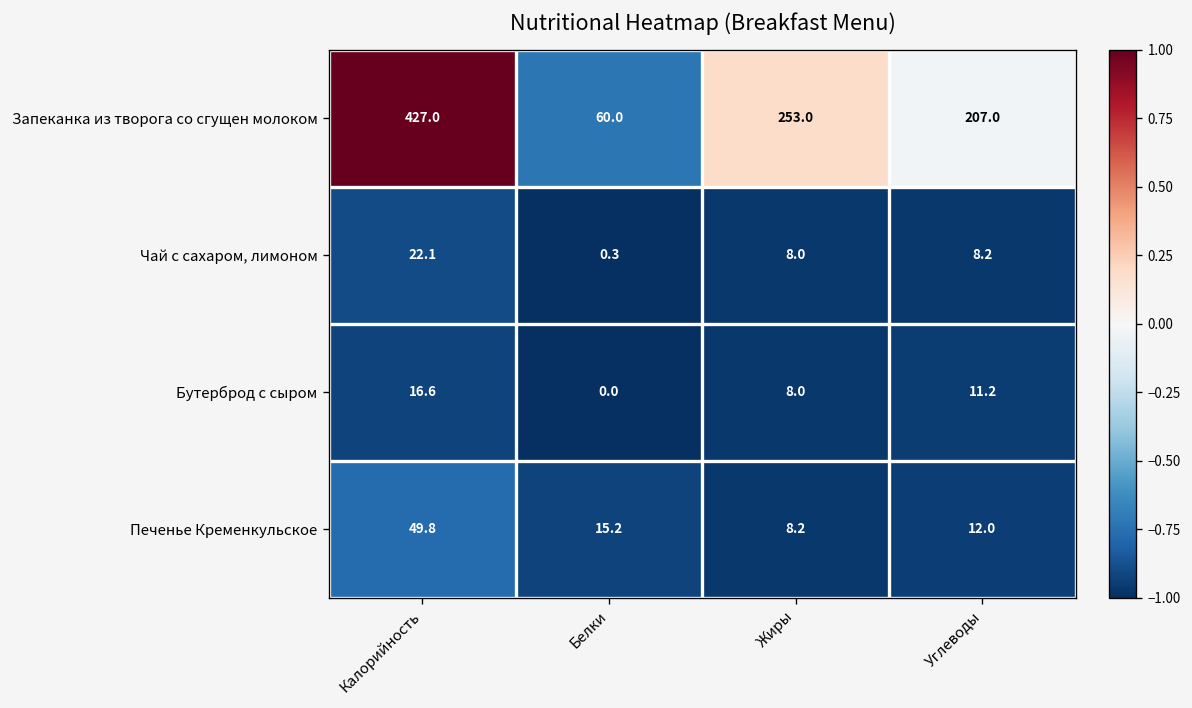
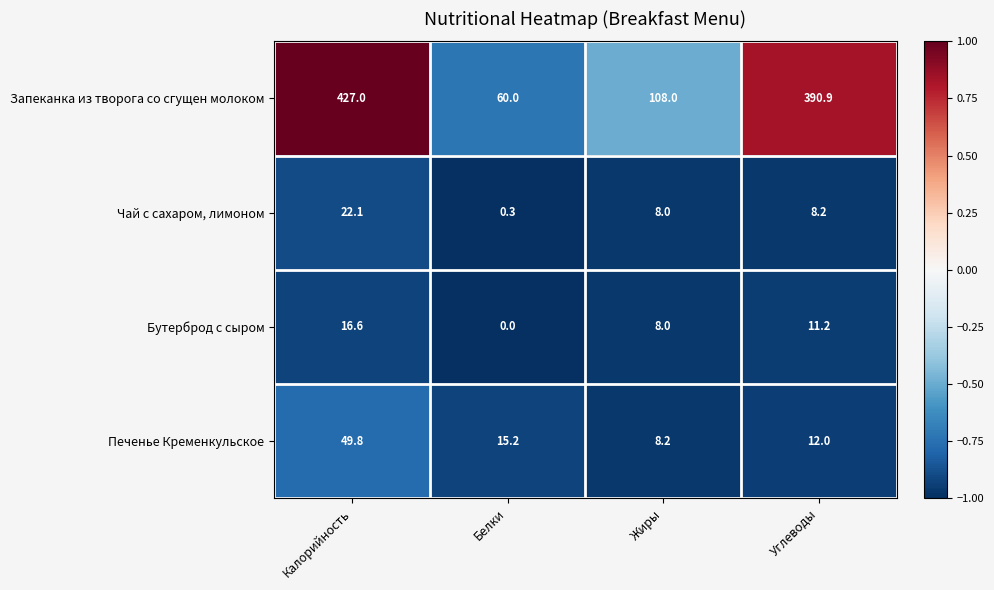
Запеканка из творога со сгущен молоком, Жиры: 253.0 -> 108.0
Запеканка из творога со сгущен молоком, Углеводы: 207.0 -> 390.9
